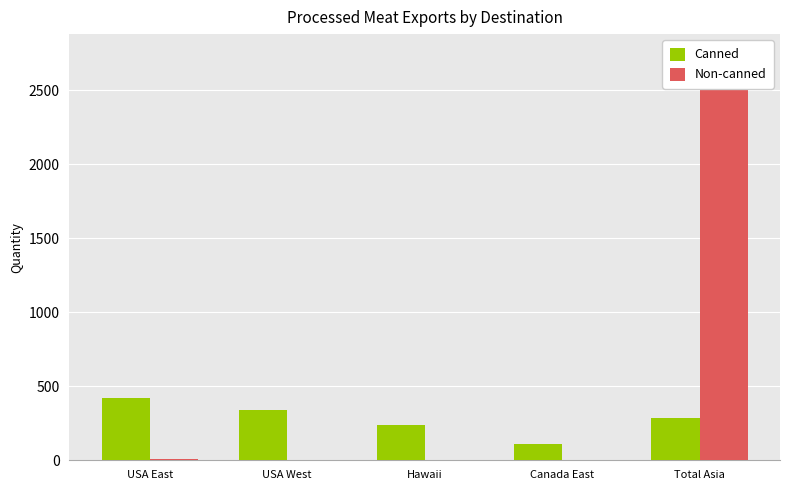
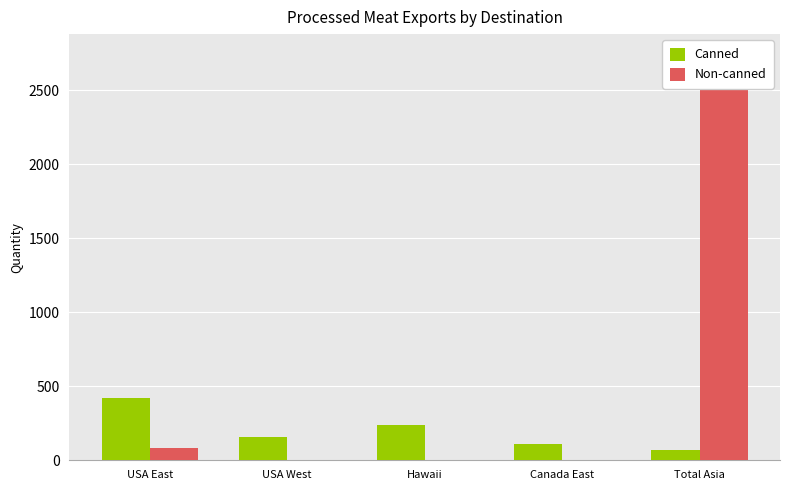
Non-canned, USA East: 10 -> 80
Canned, USA West: 340 -> 160
Canned, Total Asia: 290 -> 70
